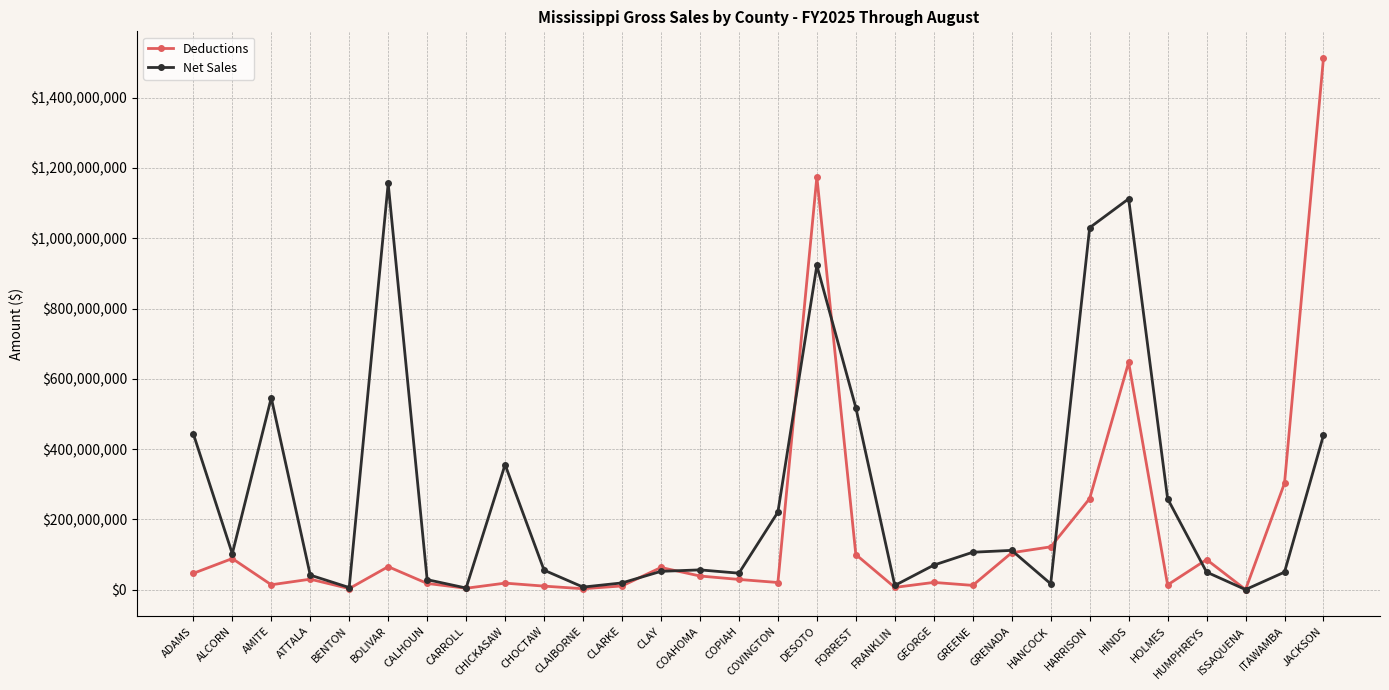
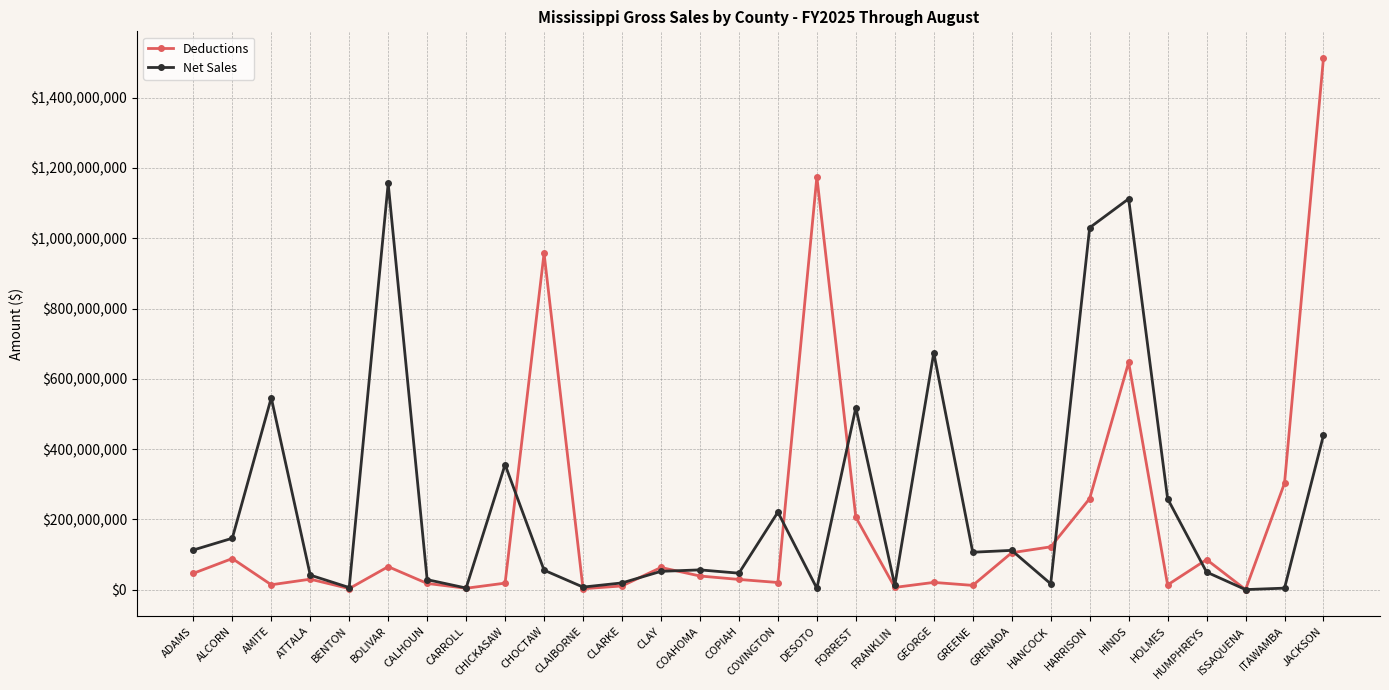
Net Sales, ADAMS: $440,000,000 -> $110,000,000
Net Sales, ALCORN: $100,000,000 -> $150,000,000
Deductions, CHOCTAW: $10,000,000 -> $960,000,000
Net Sales, DESOTO: $920,000,000 -> $0
Deductions, FORREST: $100,000,000 -> $210,000,000
Net Sales, GEORGE: $70,000,000 -> $670,000,000
Net Sales, ITAWAMBA: $50,000,000 -> $0
